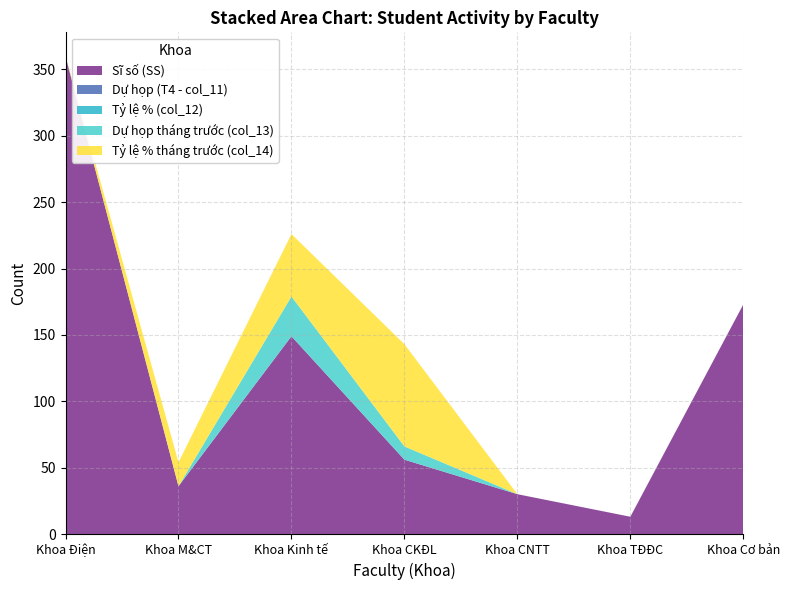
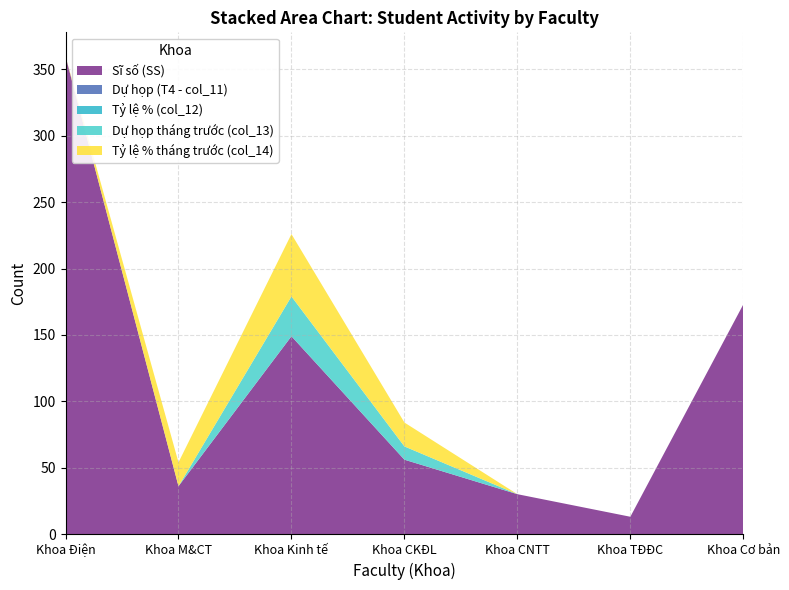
Tỷ lệ % tháng trước (col_14), Khoa CKĐL: 77 -> 18
